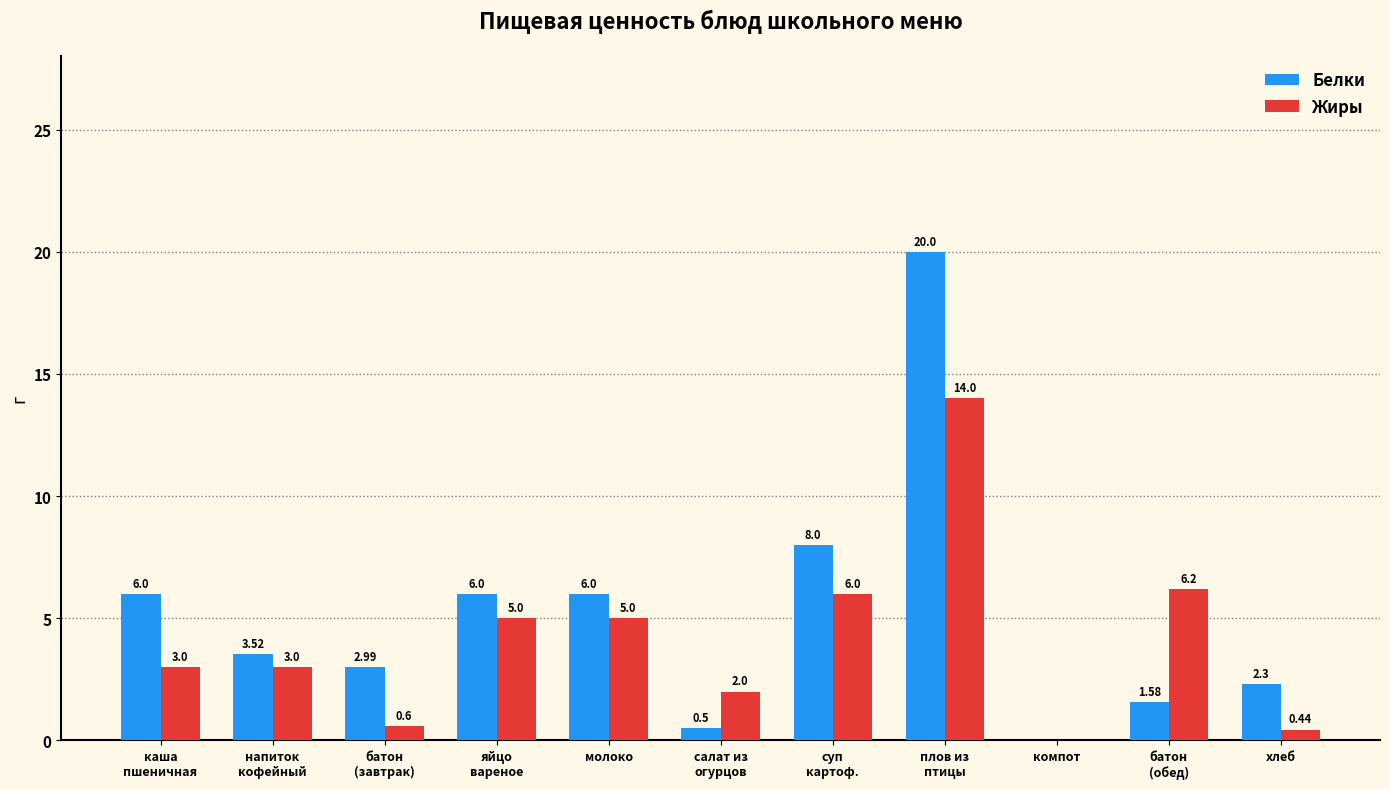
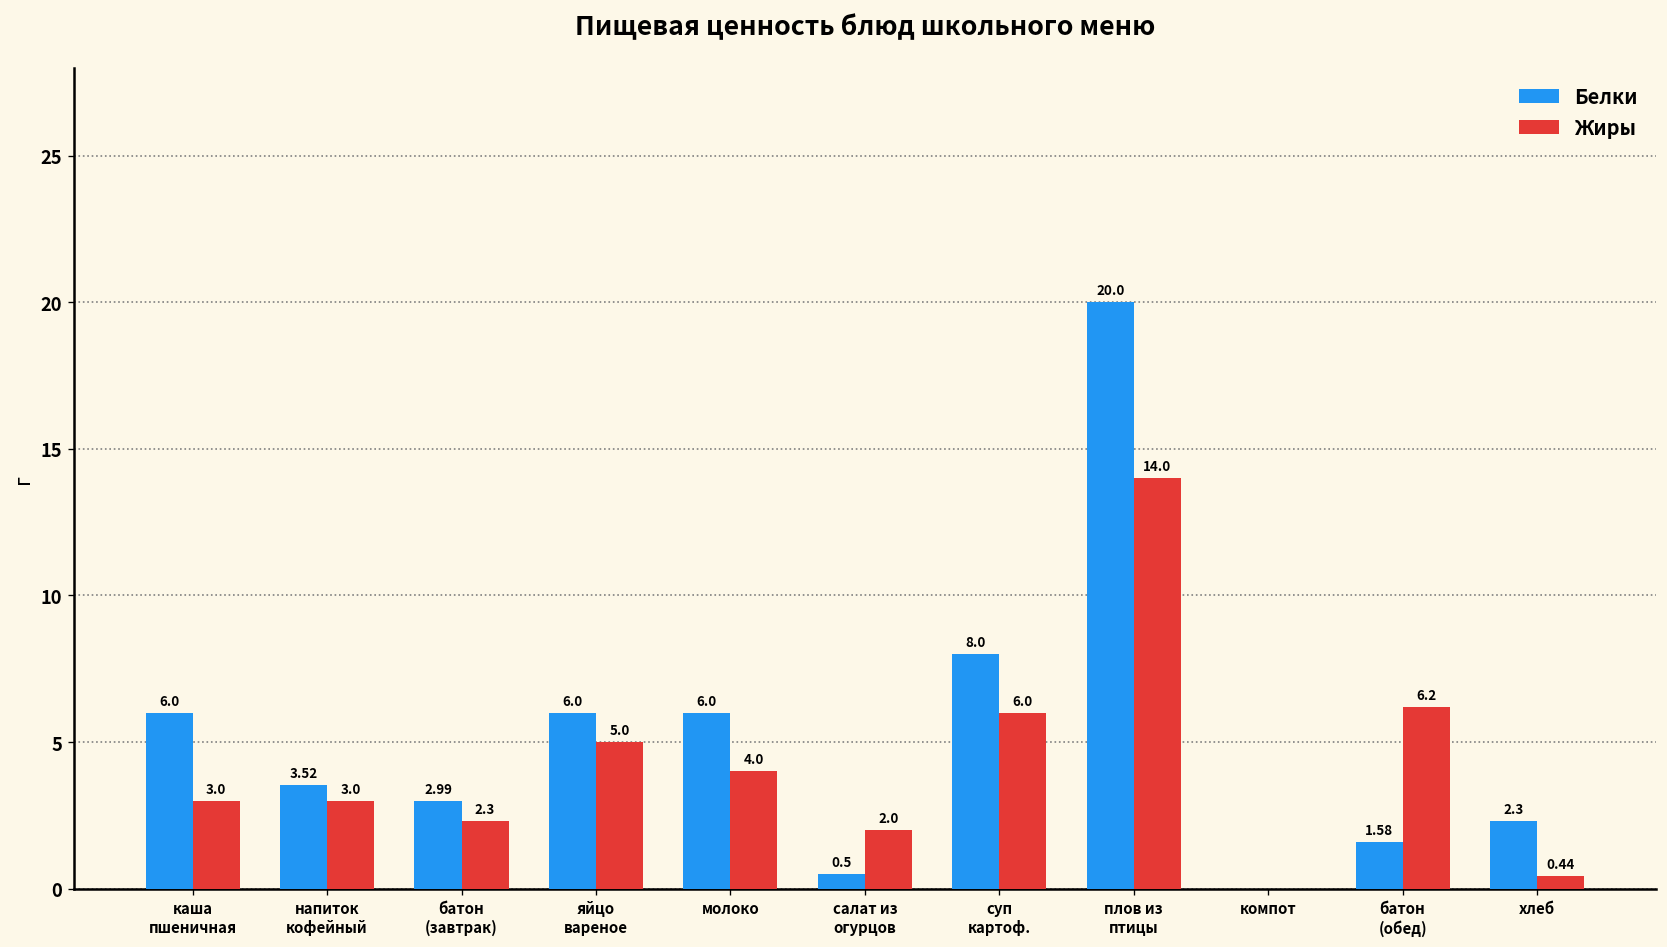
Жиры, батон (завтрак): 0.6 -> 2.3
Жиры, молоко: 5.0 -> 4.0
